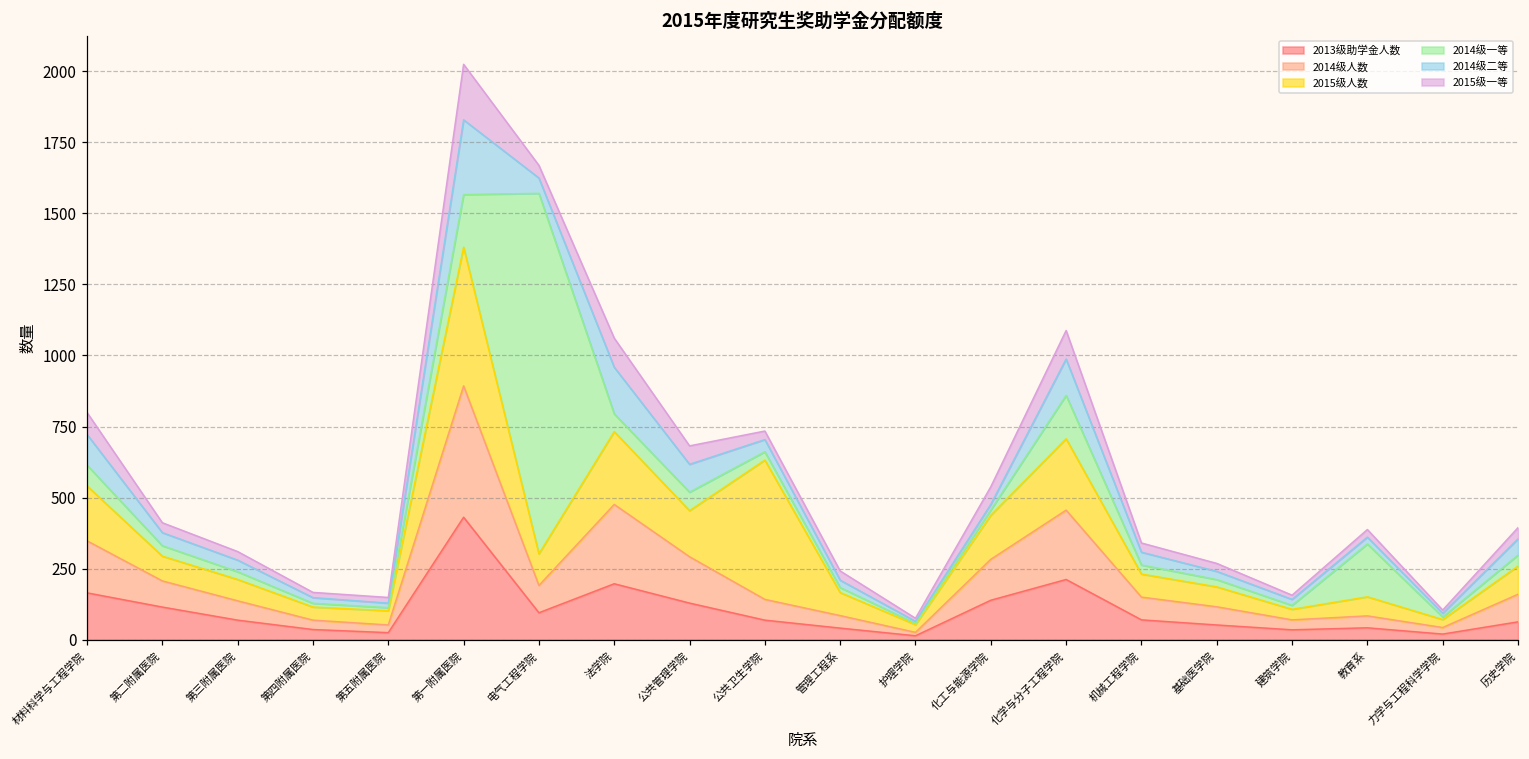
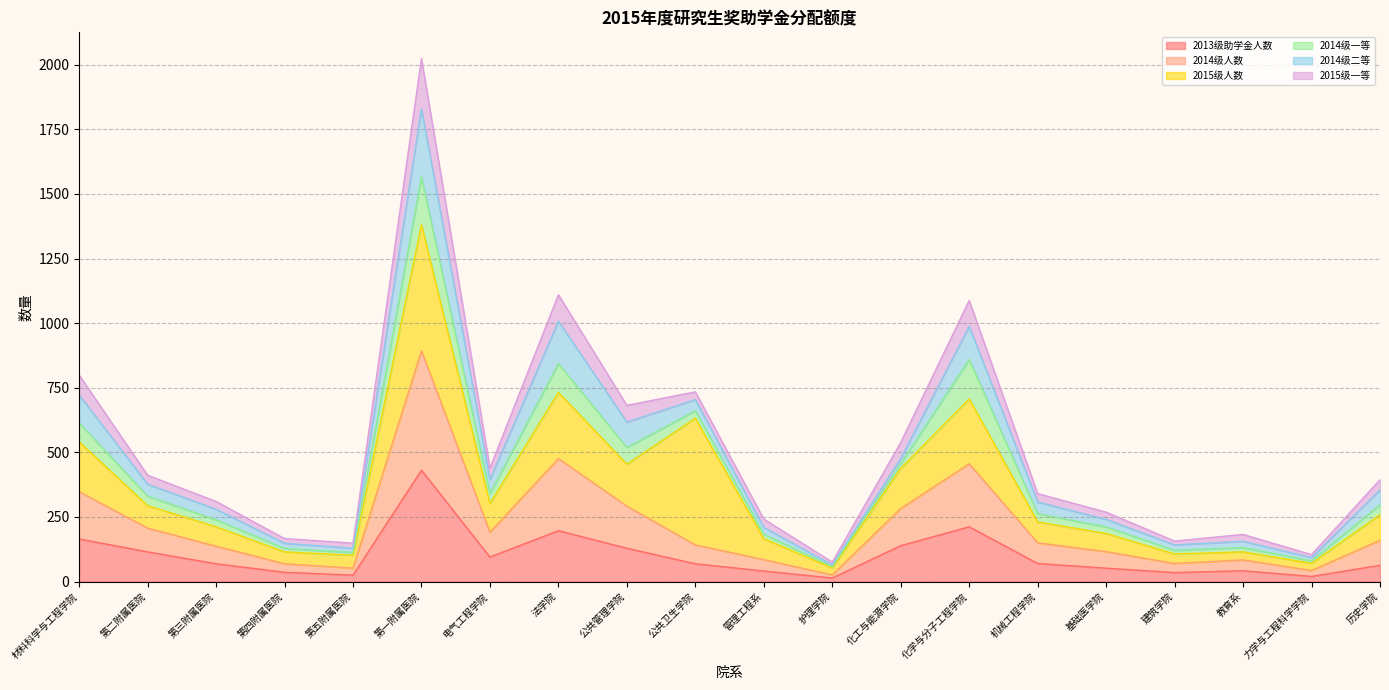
2014级一等, 电气工程学院: 1270 -> 40
2014级一等, 法学院: 60 -> 110
2015级人数, 教育系: 70 -> 30
2014级一等, 教育系: 190 -> 20
